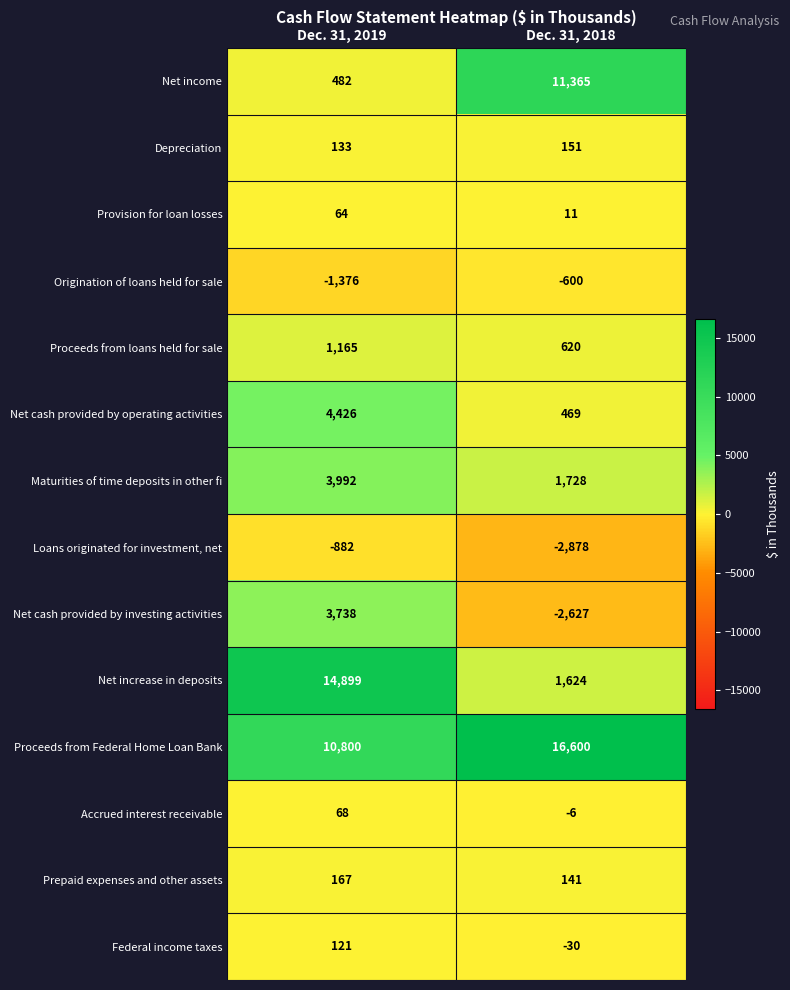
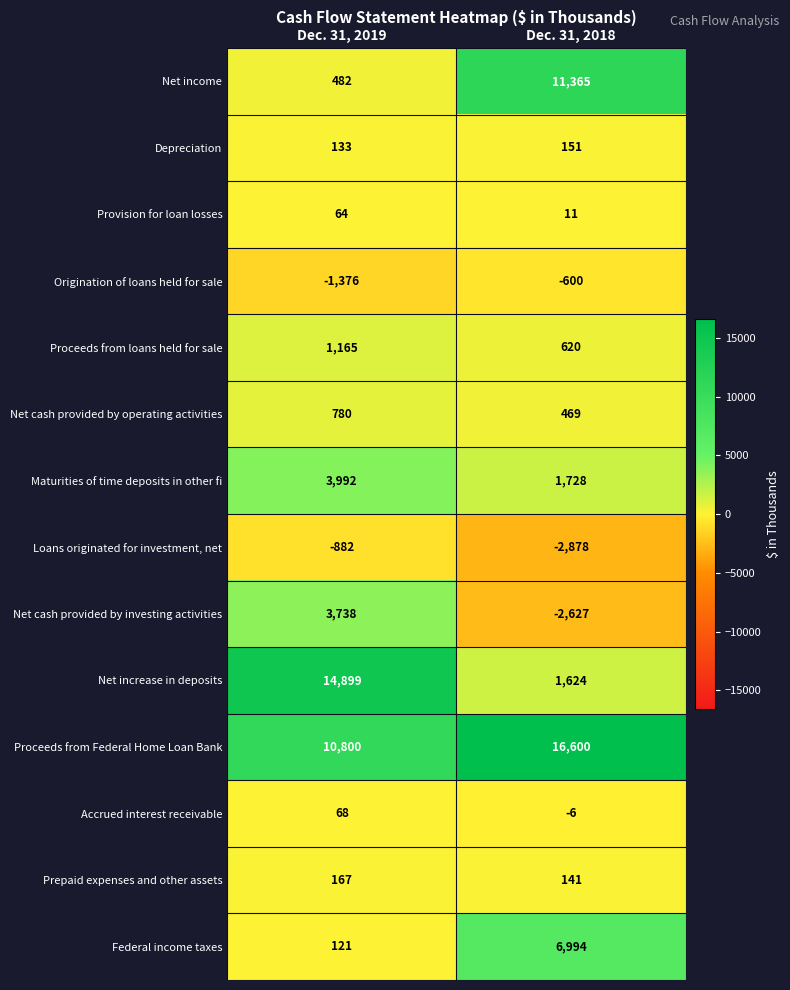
Net cash provided by operating activities, Dec. 31, 2019: 4,426 -> 780
Federal income taxes, Dec. 31, 2018: -30 -> 6,994
